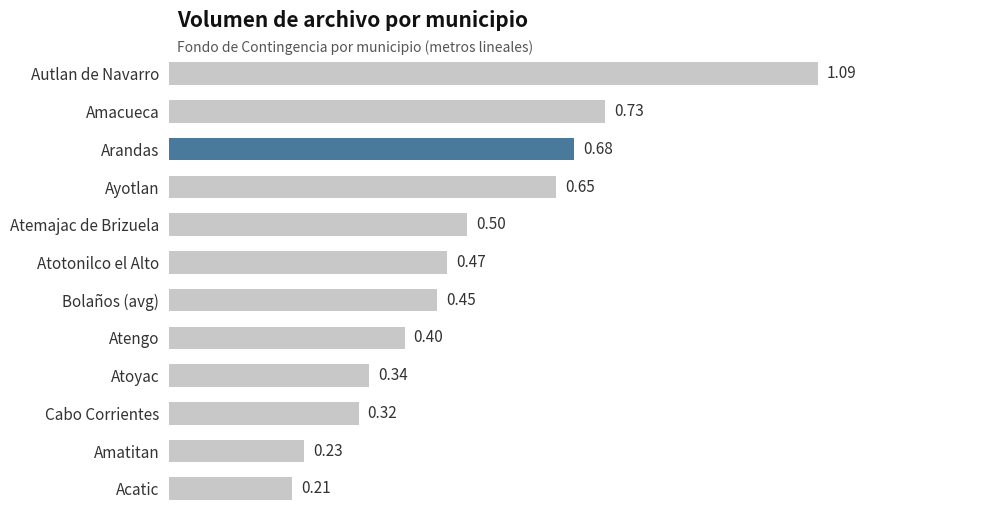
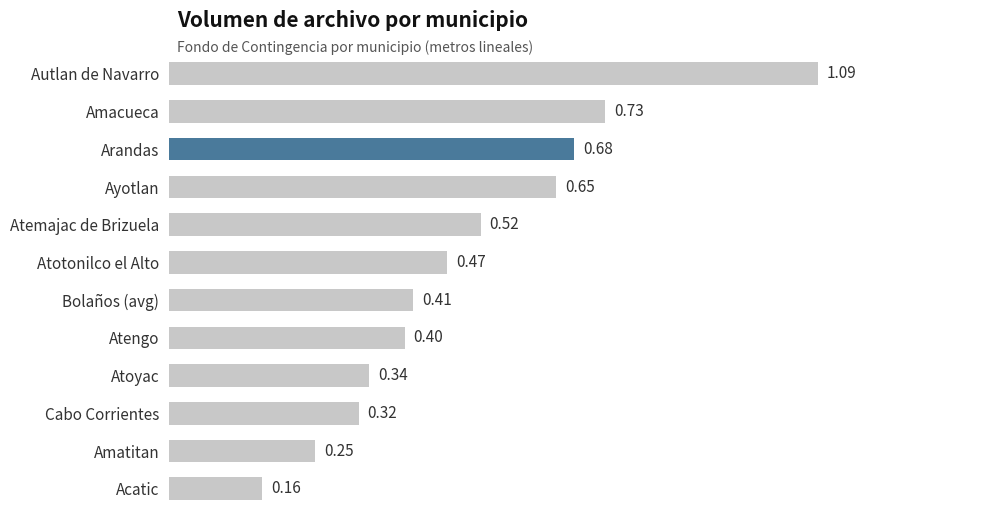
Atemajac de Brizuela: 0.50 -> 0.52
Bolaños (avg): 0.45 -> 0.41
Amatitan: 0.23 -> 0.25
Acatic: 0.21 -> 0.16
